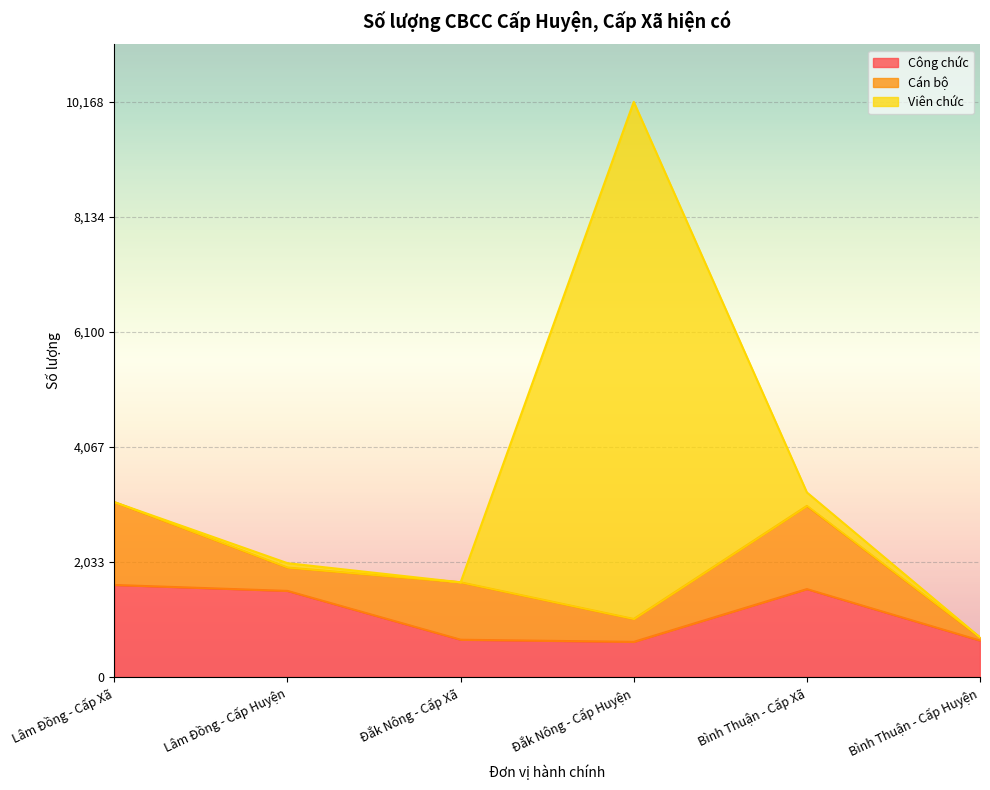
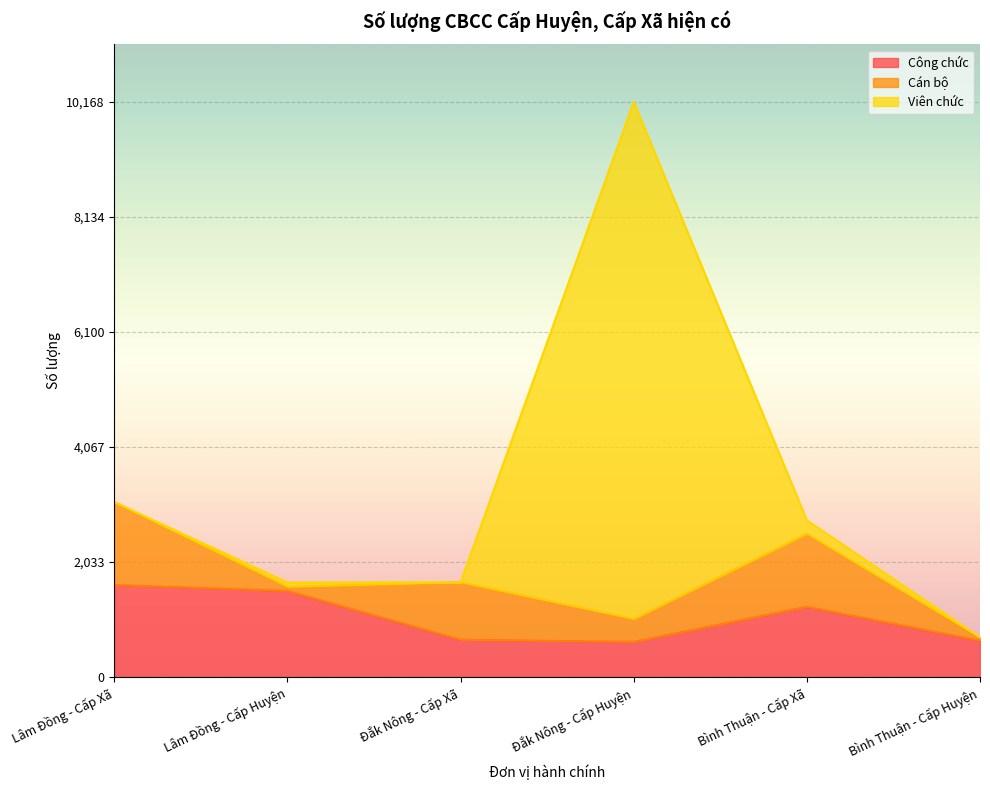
Cán bộ, Lâm Đồng - Cấp Huyện: 400 -> 100
Công chức, Bình Thuận - Cấp Xã: 1,600 -> 1,200
Cán bộ, Bình Thuận - Cấp Xã: 1,500 -> 1,300
